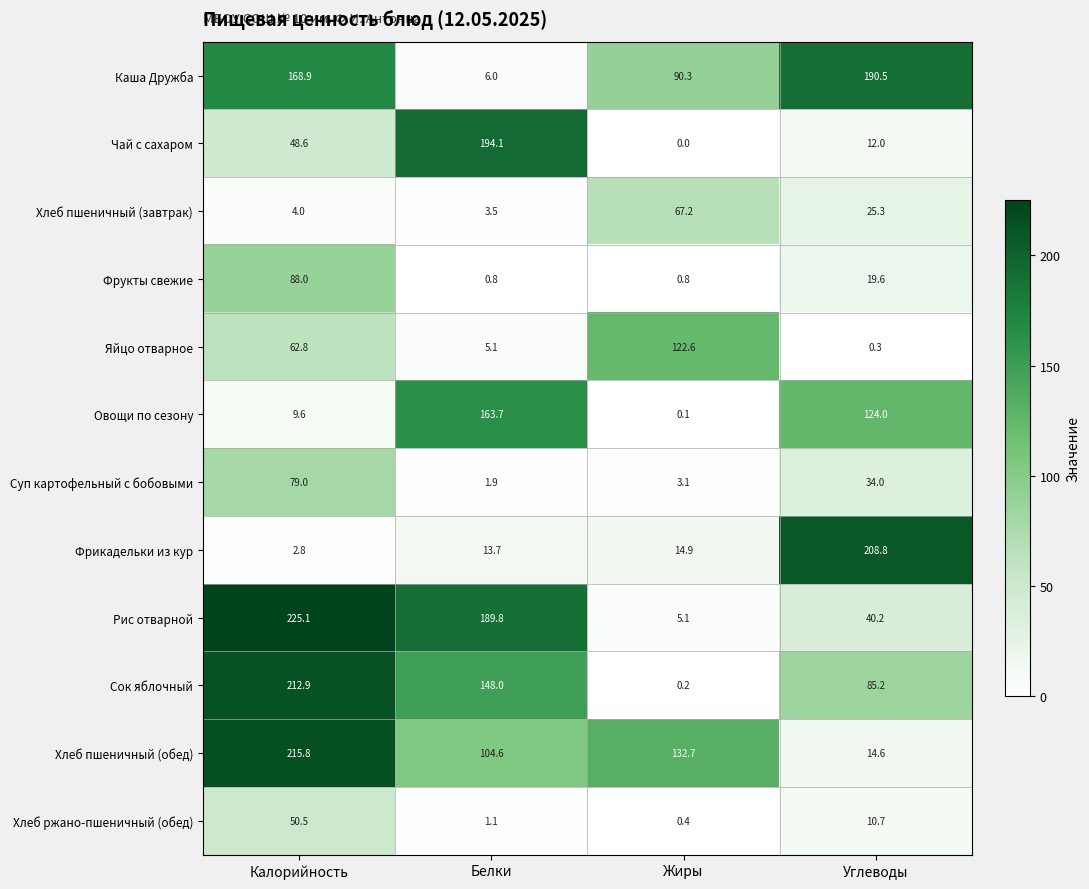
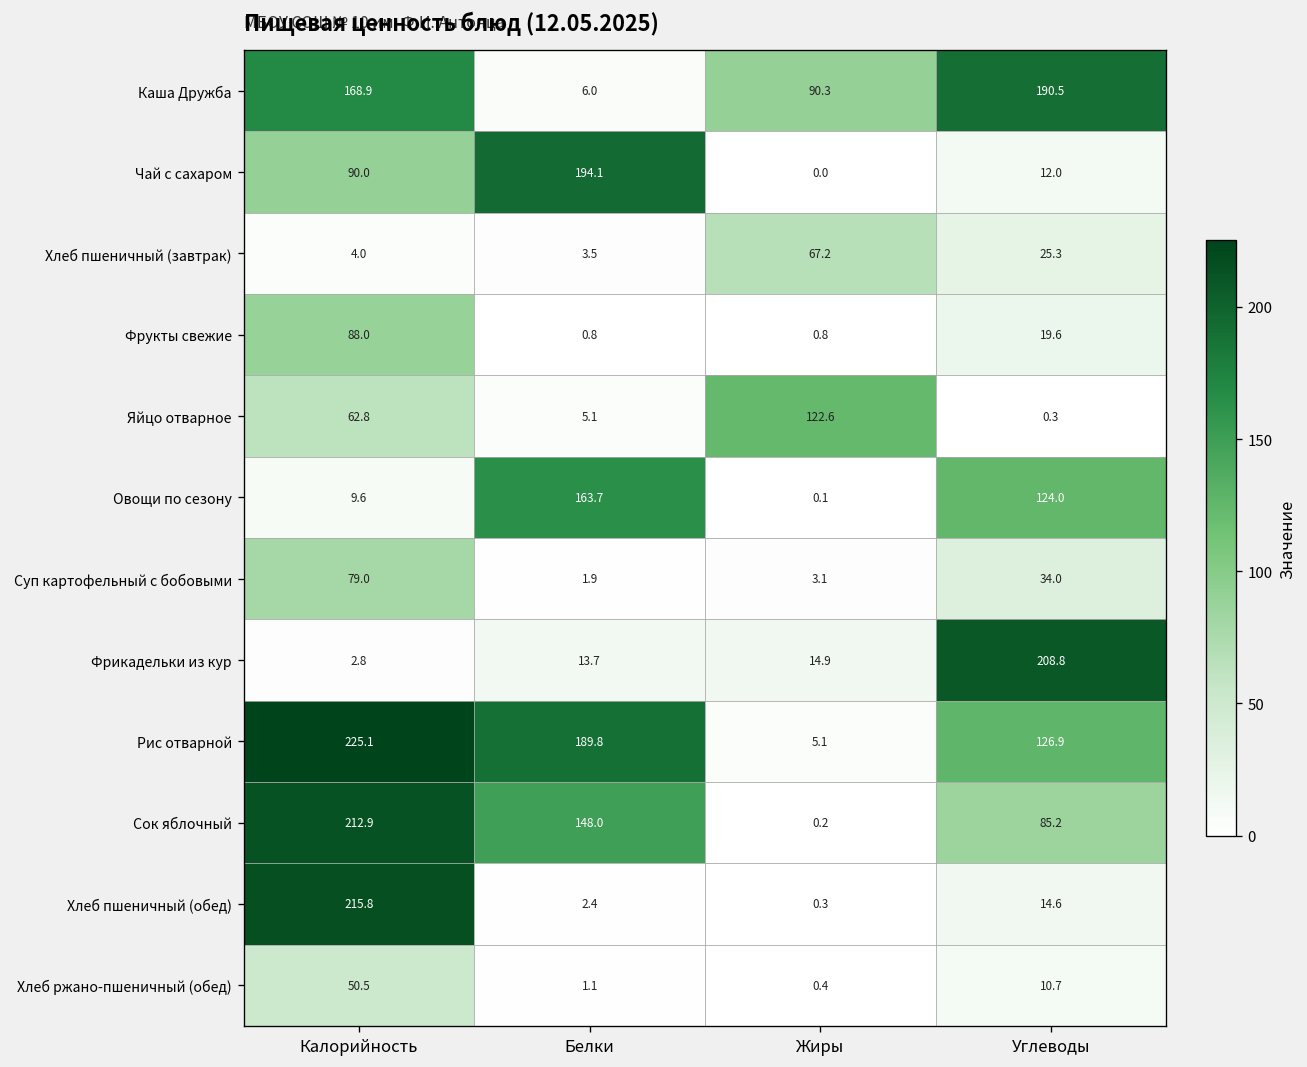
Чай с сахаром, Калорийность: 48.6 -> 90.0
Рис отварной, Углеводы: 40.2 -> 126.9
Хлеб пшеничный (обед), Белки: 104.6 -> 2.4
Хлеб пшеничный (обед), Жиры: 132.7 -> 0.3
